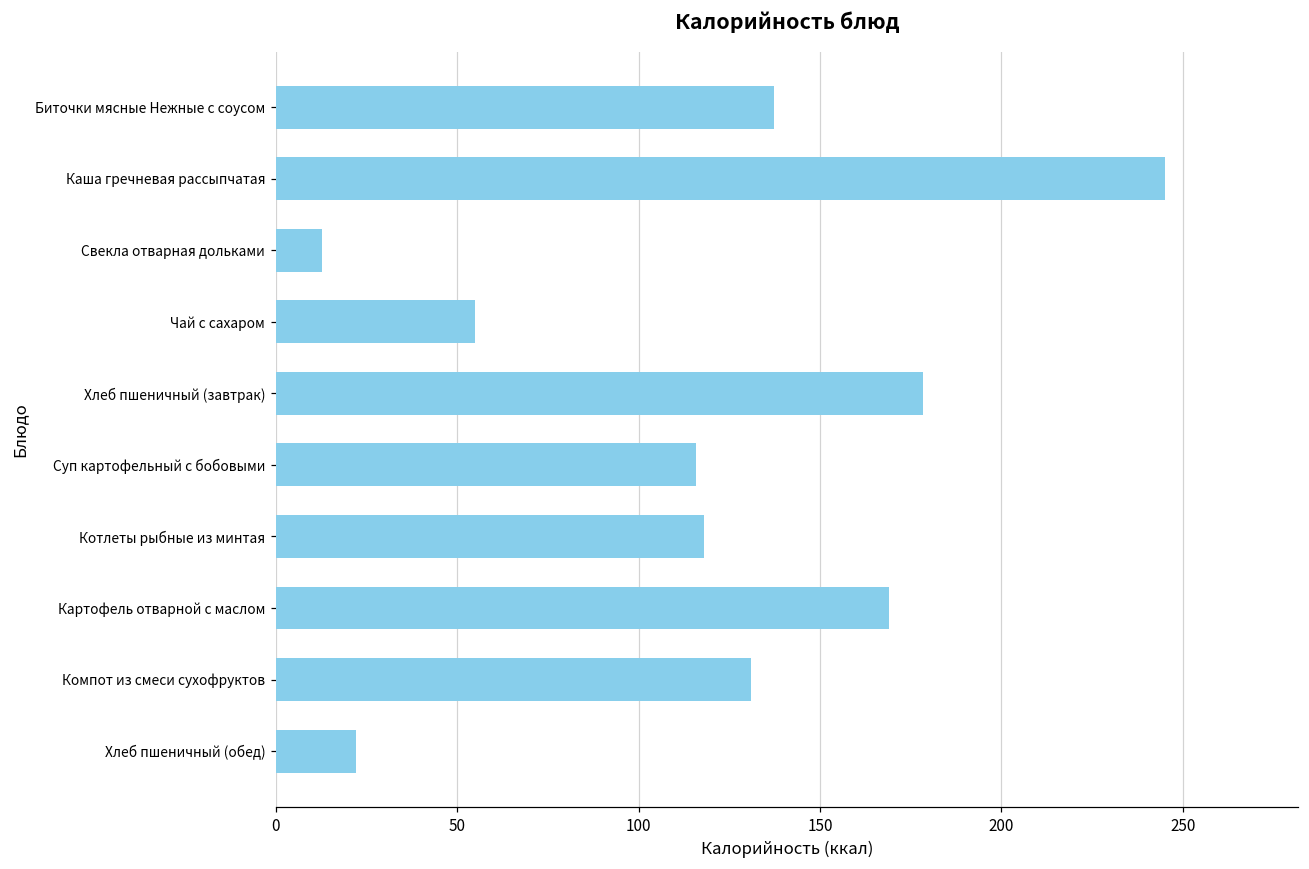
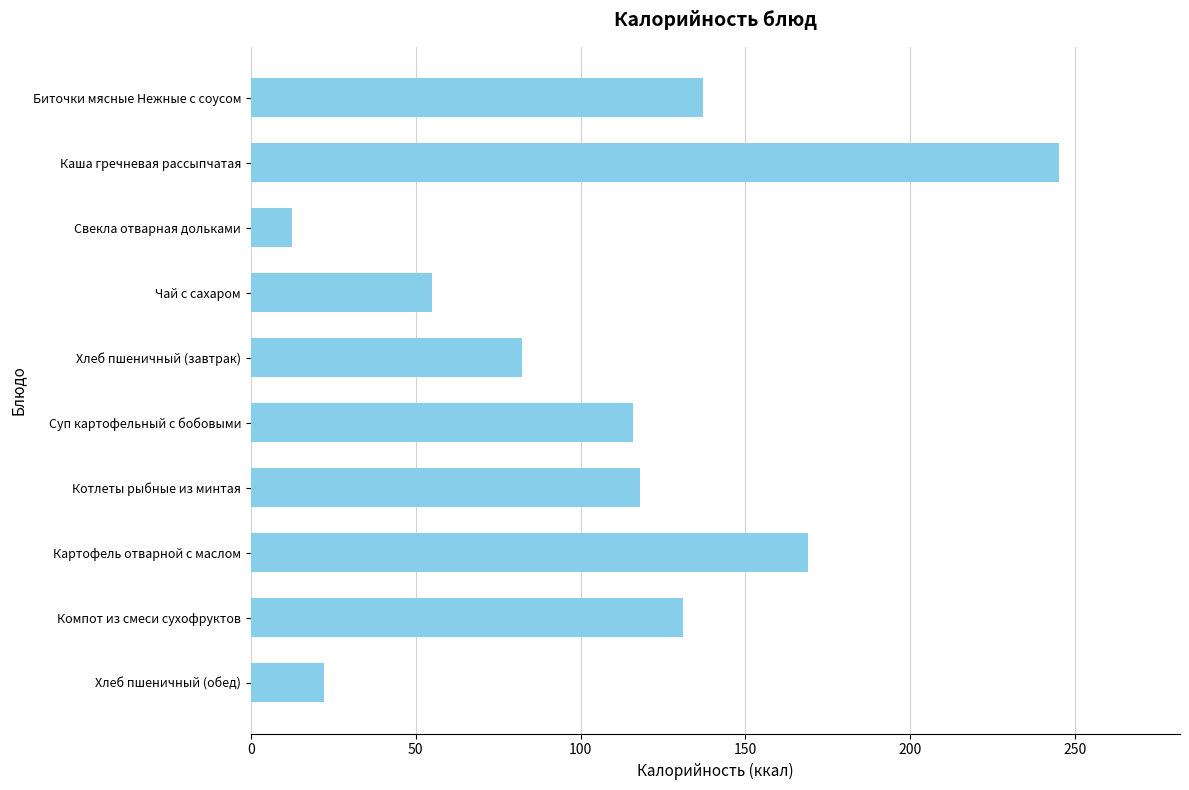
Хлеб пшеничный (завтрак): 178 -> 82
